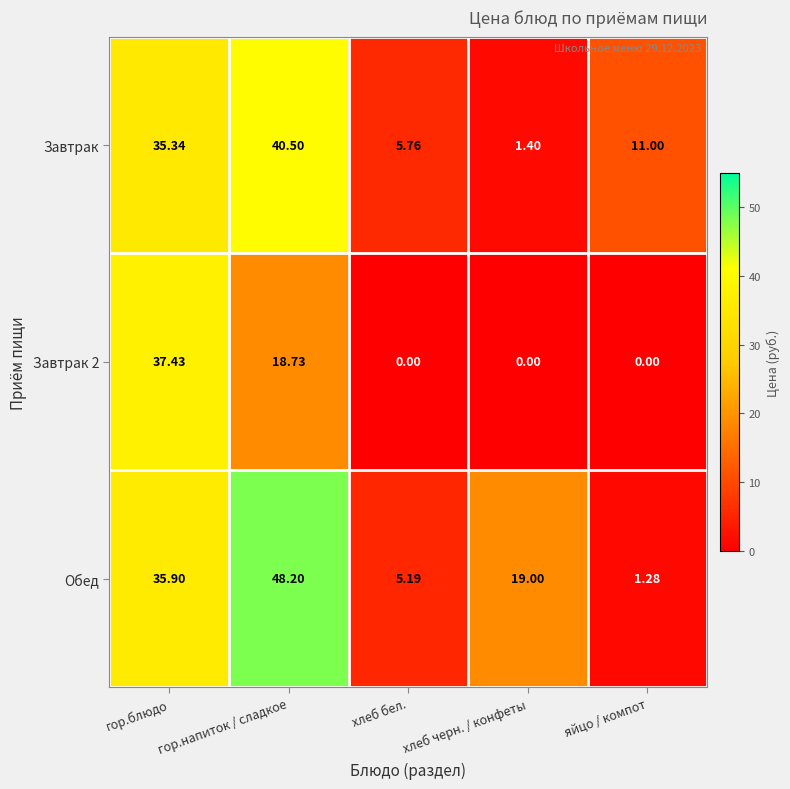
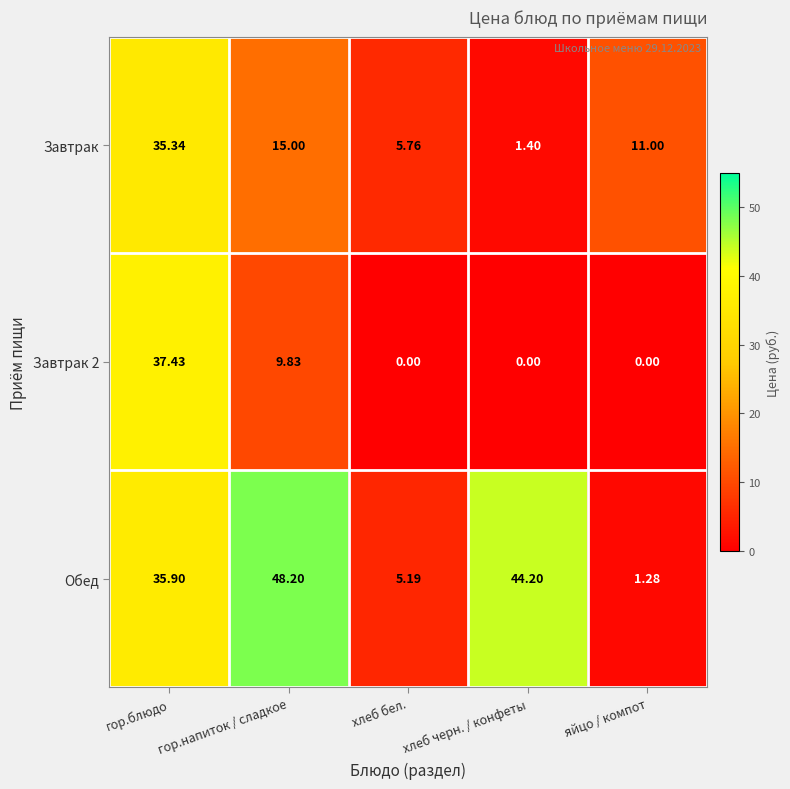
Завтрак, гор.напиток / сладкое: 40.50 -> 15.00
Завтрак 2, гор.напиток / сладкое: 18.73 -> 9.83
Обед, хлеб черн. / конфеты: 19.00 -> 44.20
